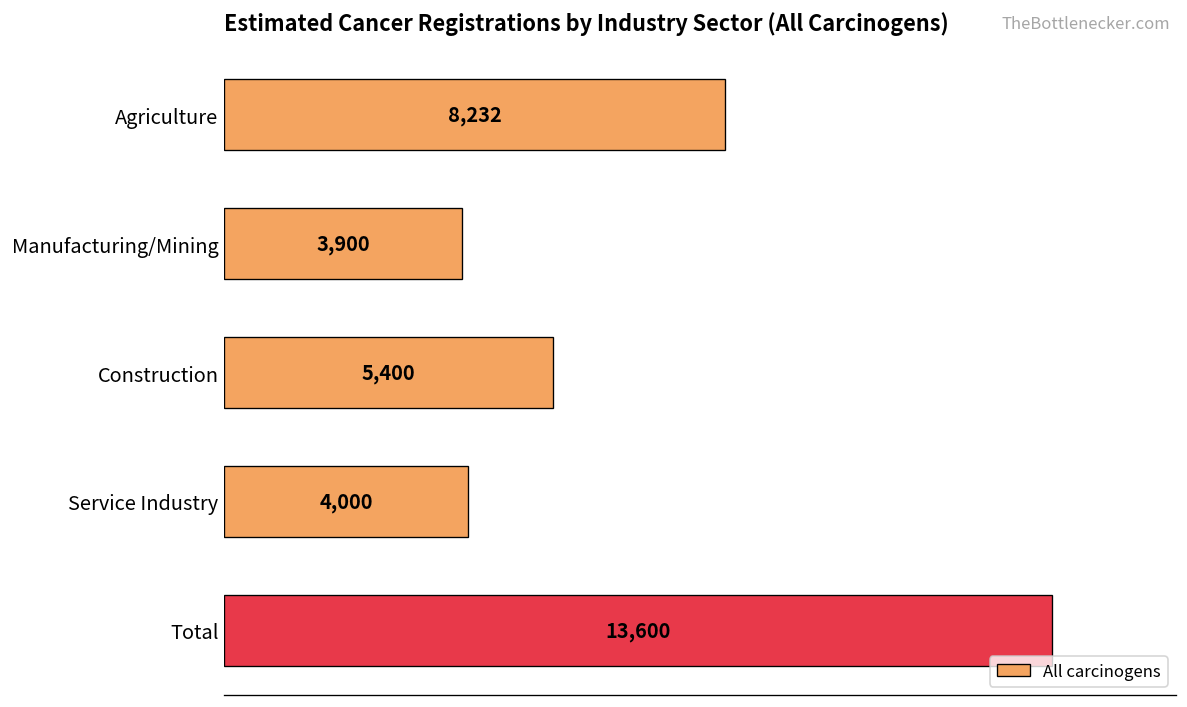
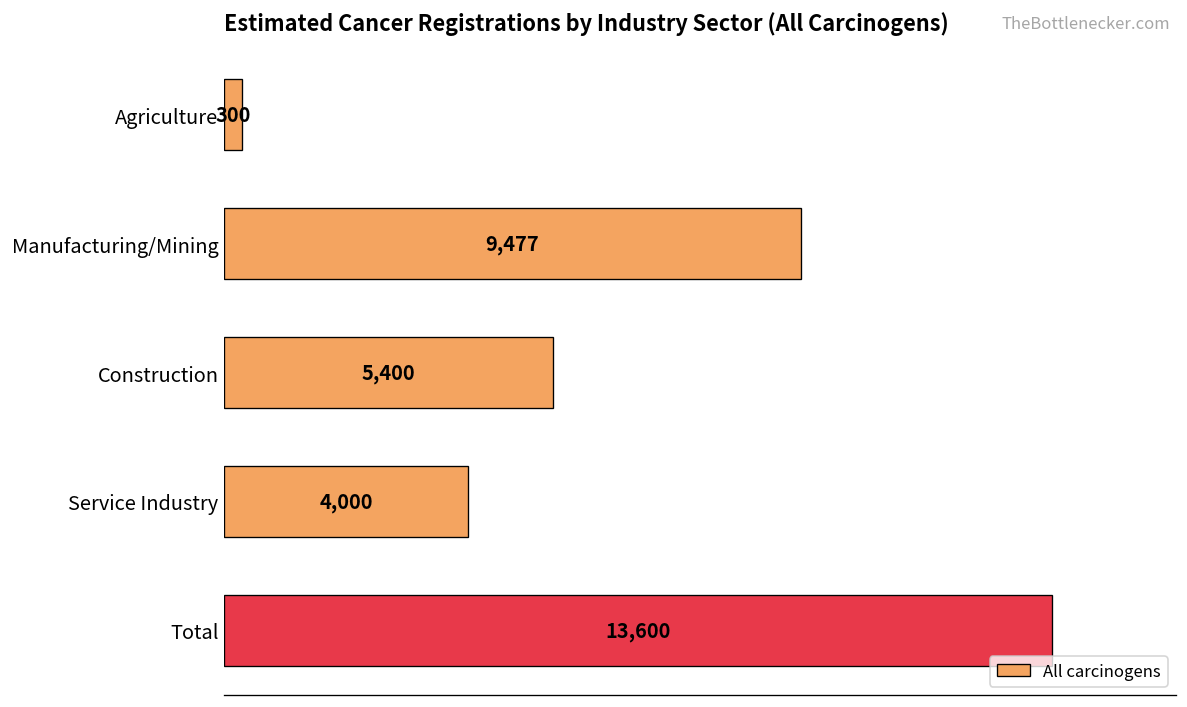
Agriculture: 8,232 -> 300
Manufacturing/Mining: 3,900 -> 9,477
